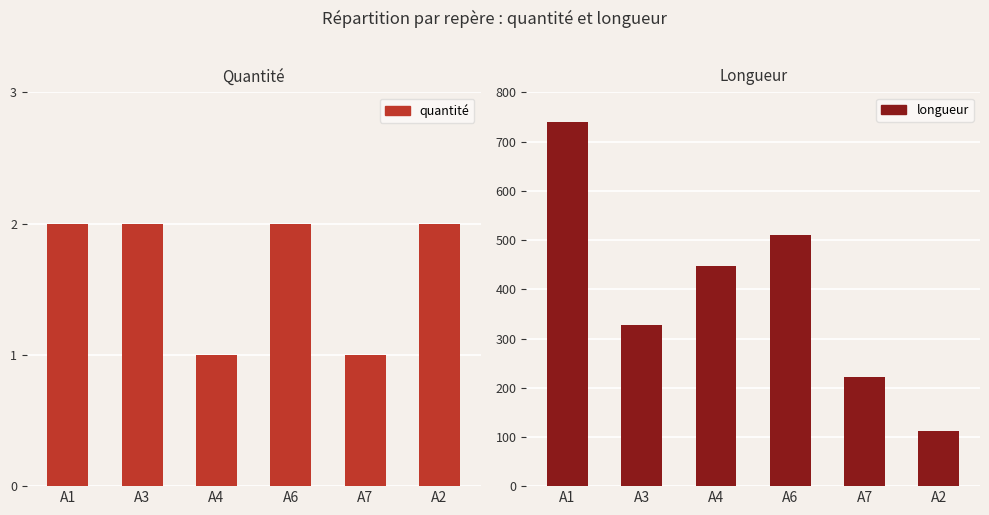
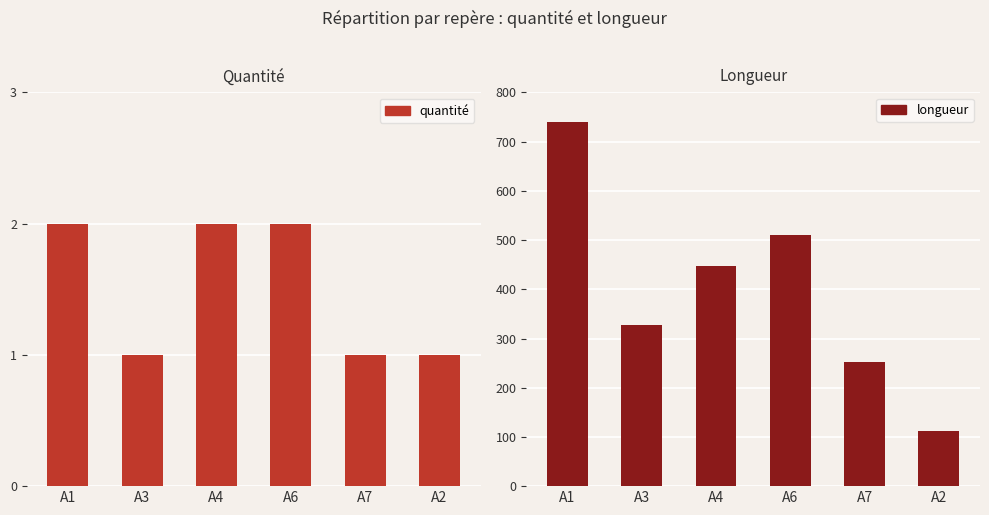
Quantité, A3: 2 -> 1
Quantité, A4: 1 -> 2
Quantité, A2: 2 -> 1
Longueur, A7: 220 -> 250
